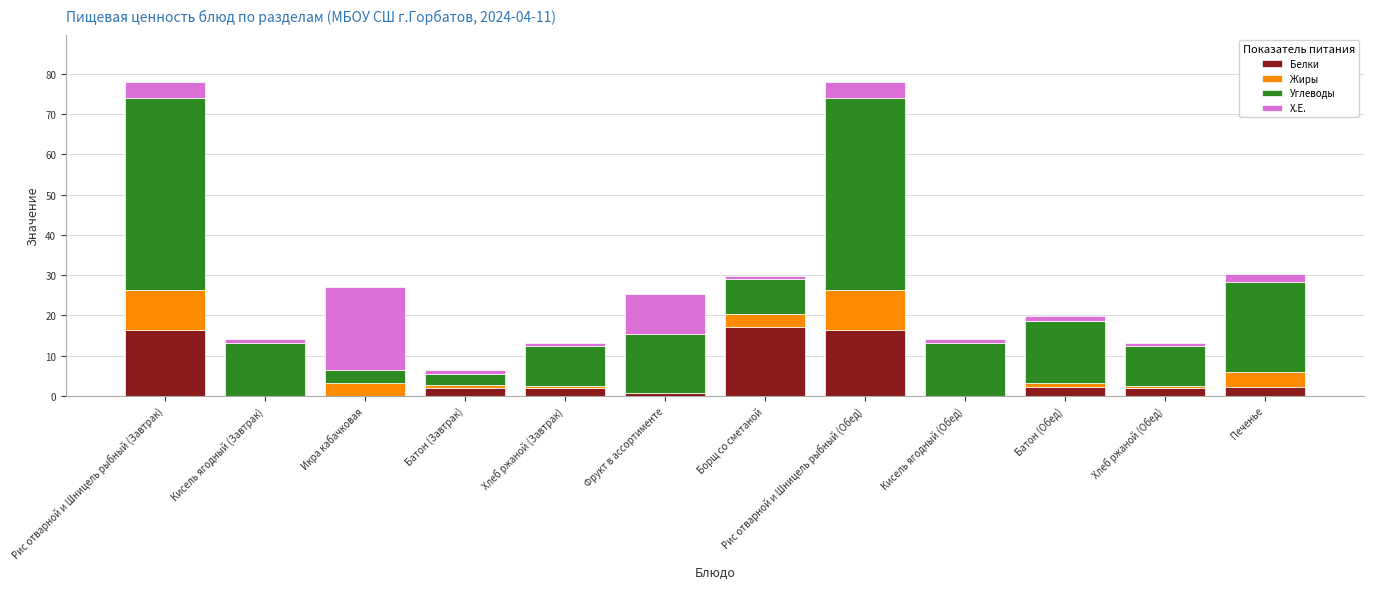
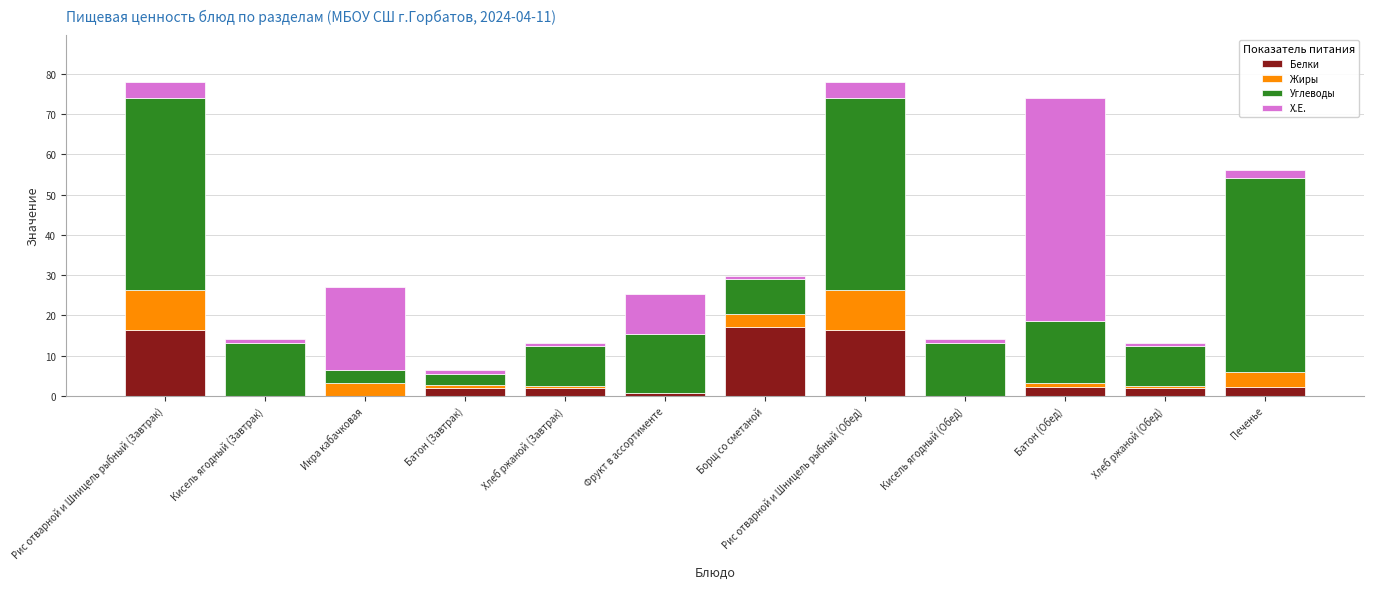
Х.Е., Батон (Обед): 1 -> 55
Углеводы, Печенье: 23 -> 48
